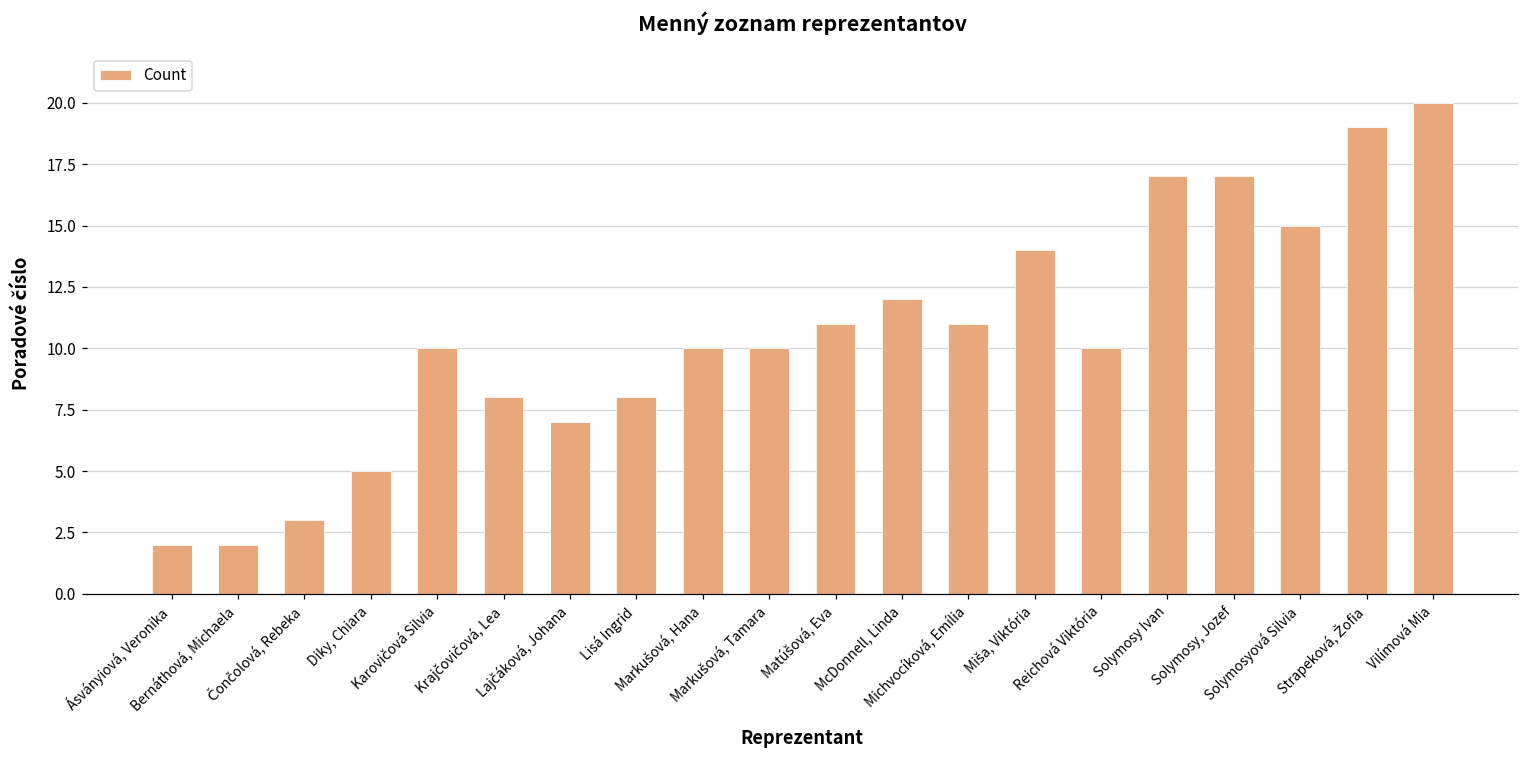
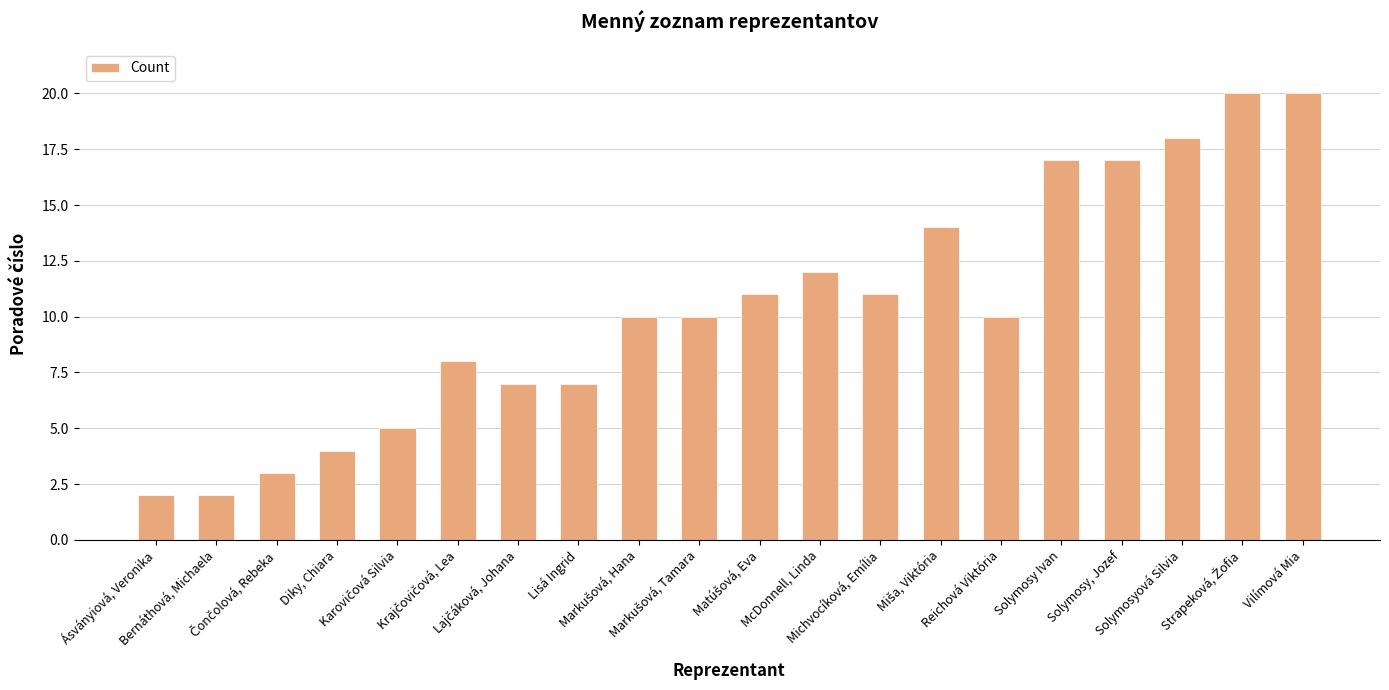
Diky, Chiara: 5 -> 4
Karovičová Silvia: 10 -> 5
Lisá Ingrid: 8 -> 7
Solymosyová Silvia: 15 -> 18
Strapeková, Žofia: 19 -> 20
